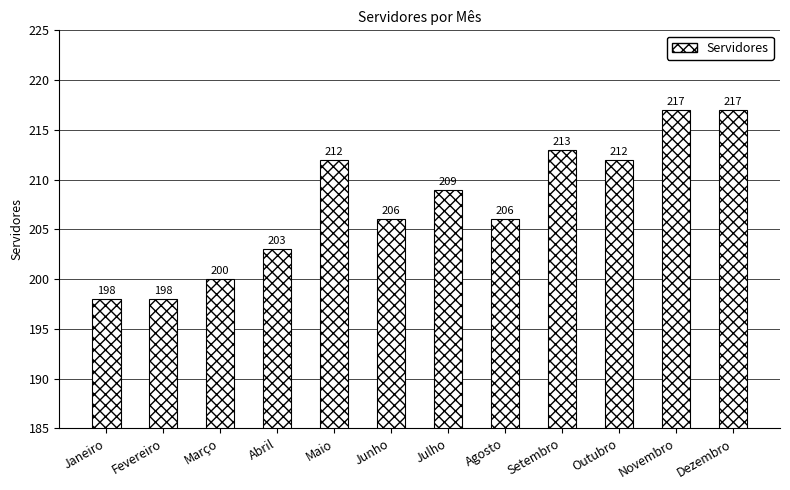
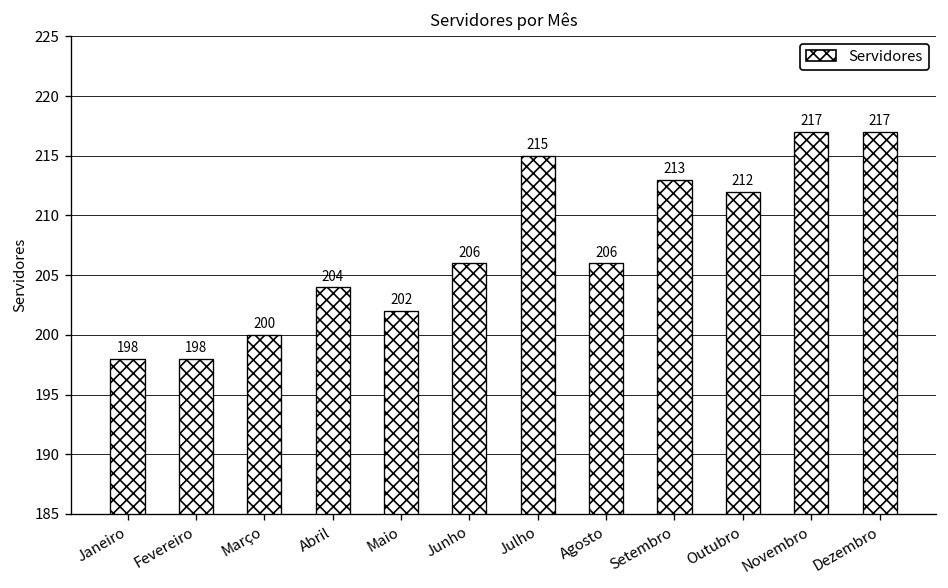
Abril: 203 -> 204
Maio: 212 -> 202
Julho: 209 -> 215
